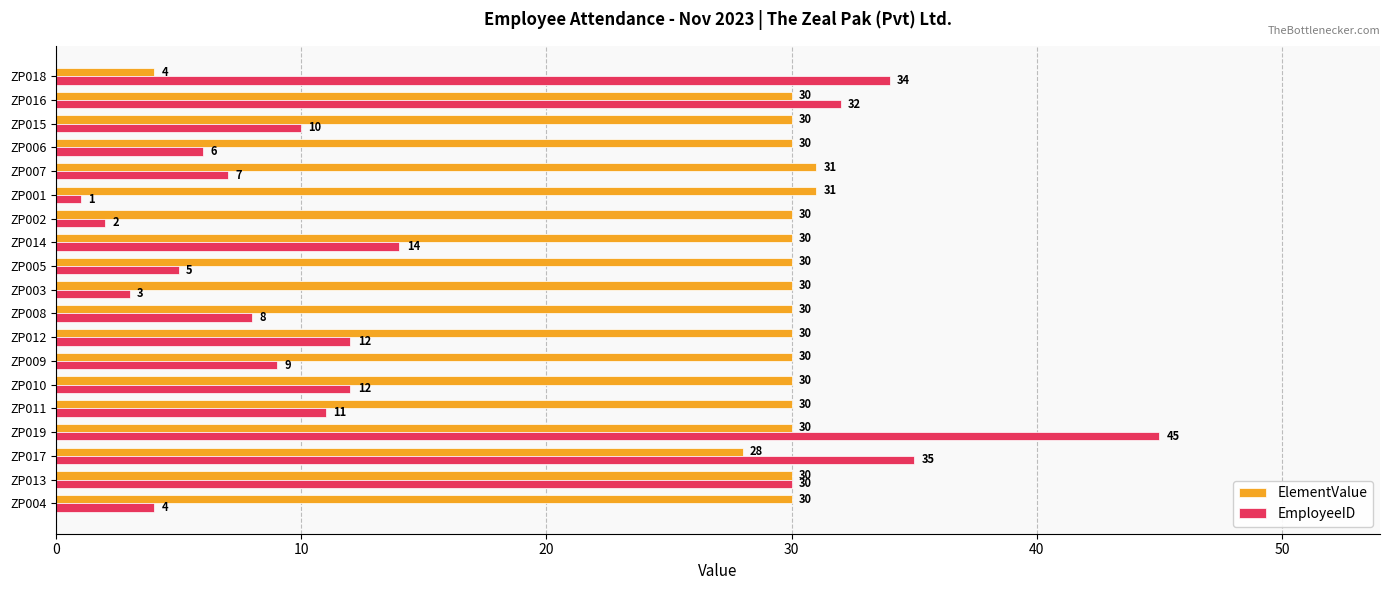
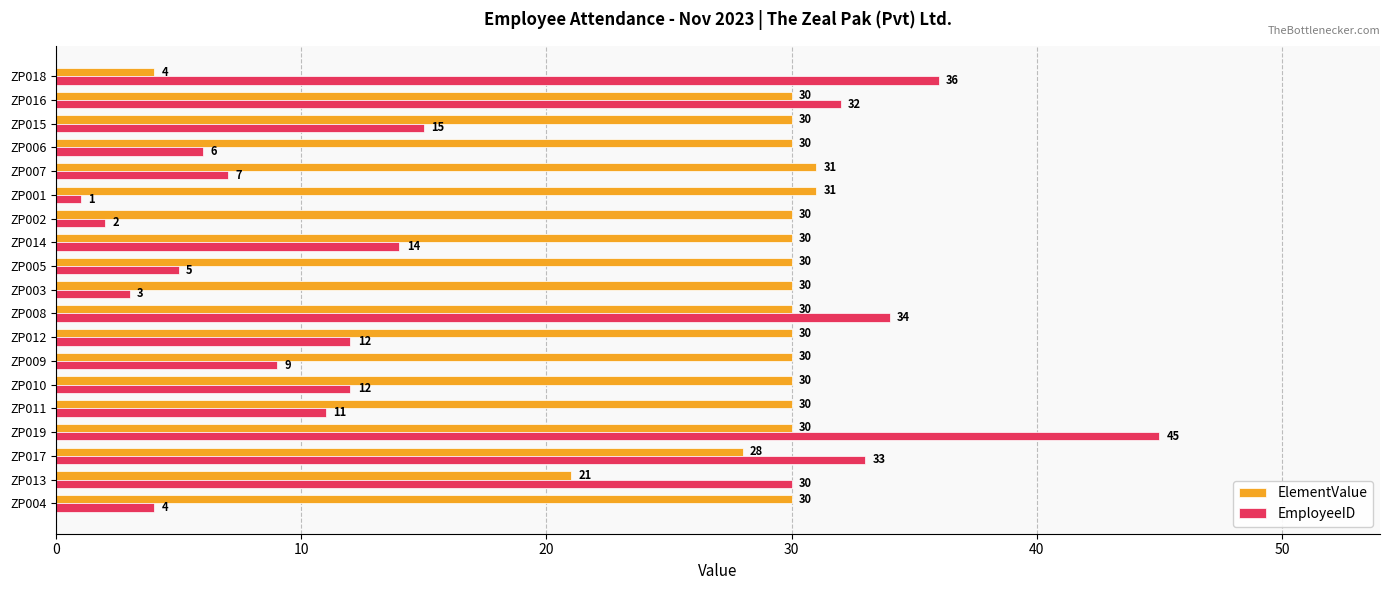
EmployeeID, ZP018: 34 -> 36
EmployeeID, ZP015: 10 -> 15
EmployeeID, ZP008: 8 -> 34
EmployeeID, ZP017: 35 -> 33
ElementValue, ZP013: 30 -> 21
